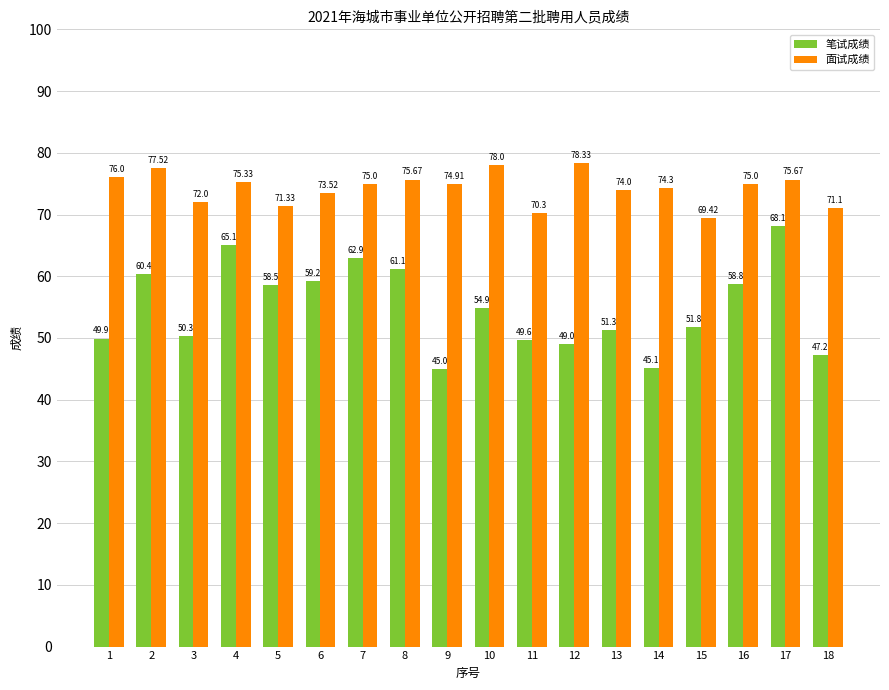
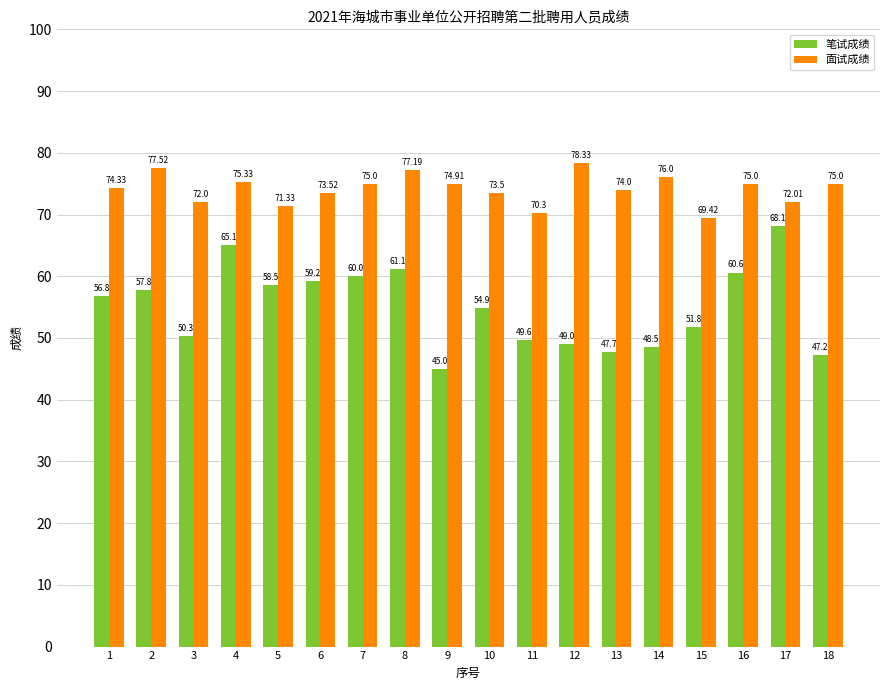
笔试成绩, 1: 49.9 -> 56.8
面试成绩, 1: 76.0 -> 74.33
笔试成绩, 2: 60.4 -> 57.8
笔试成绩, 7: 62.9 -> 60.0
面试成绩, 8: 75.67 -> 77.19
面试成绩, 10: 78.0 -> 73.5
笔试成绩, 13: 51.3 -> 47.7
笔试成绩, 14: 45.1 -> 48.5
面试成绩, 14: 74.3 -> 76.0
笔试成绩, 16: 58.8 -> 60.6
面试成绩, 17: 75.67 -> 72.01
面试成绩, 18: 71.1 -> 75.0
